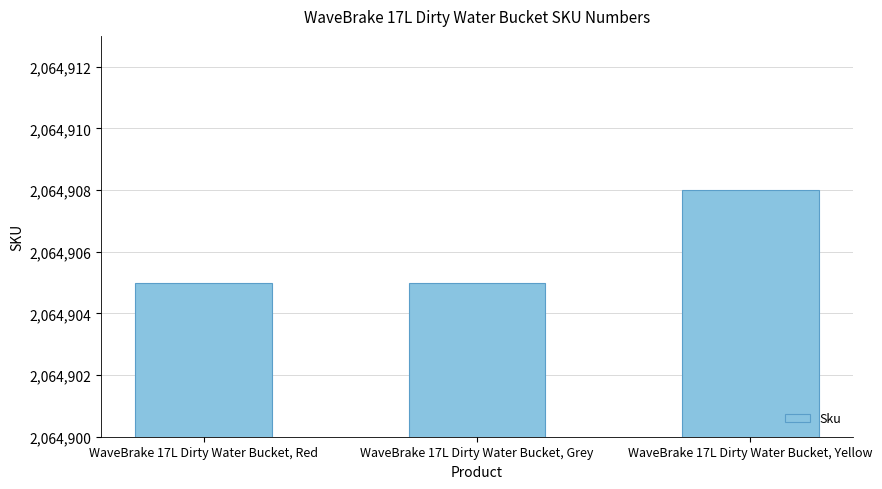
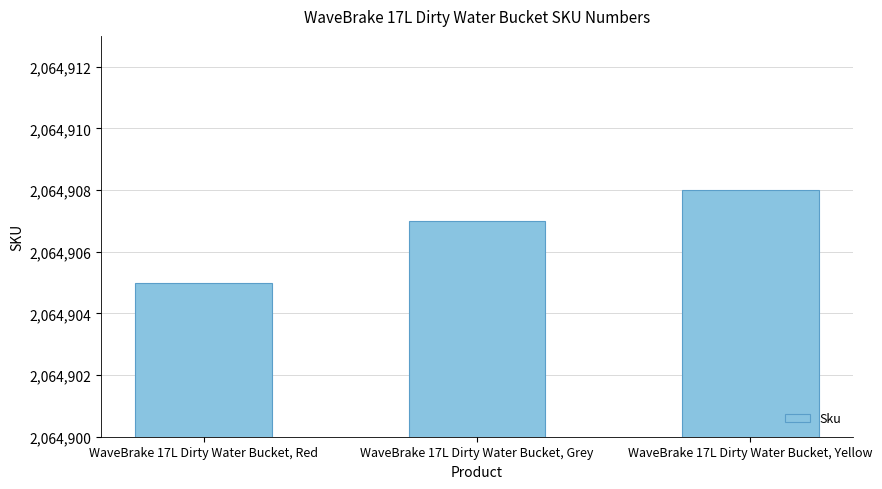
WaveBrake 17L Dirty Water Bucket, Grey: 2,064,905 -> 2,064,907
